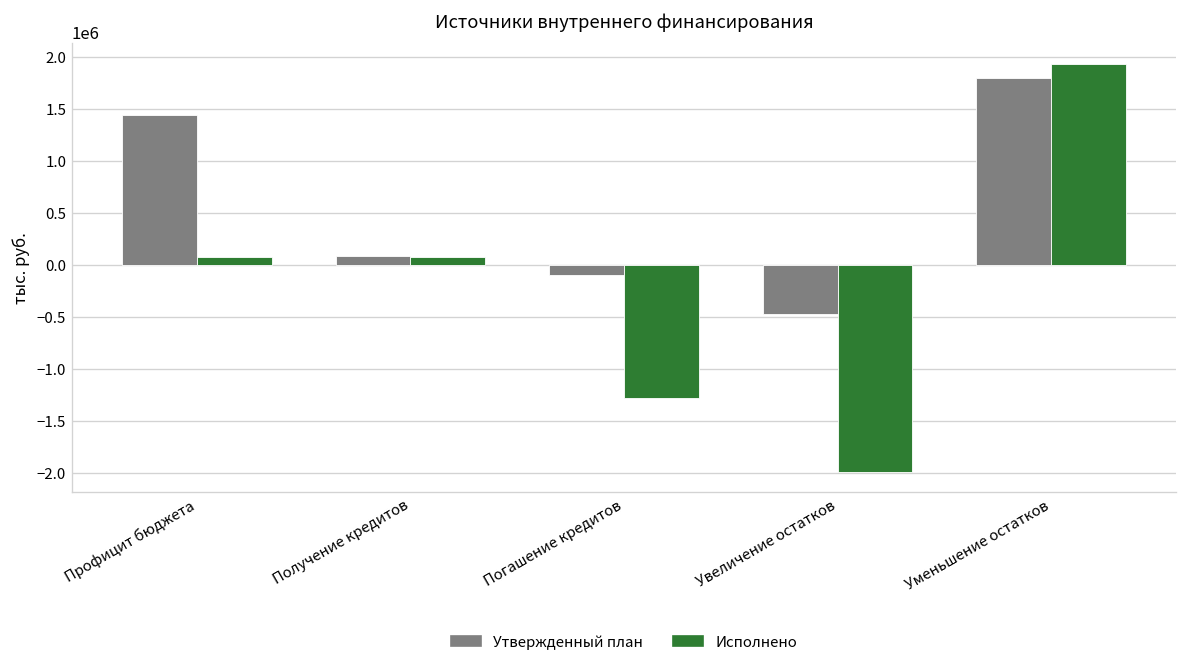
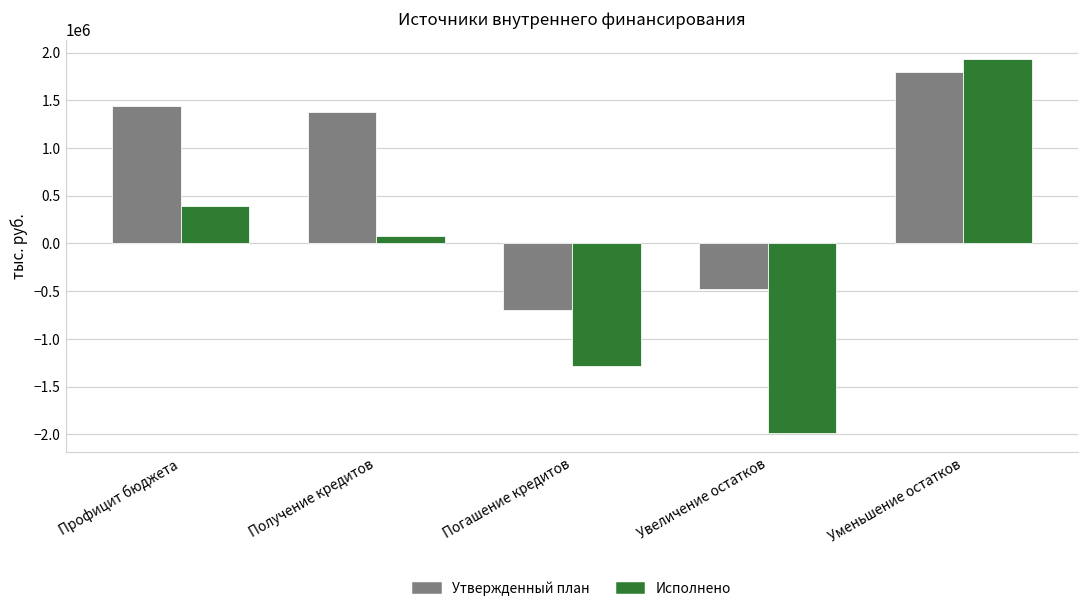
Исполнено, Профицит бюджета: 100000 -> 400000
Утвержденный план, Получение кредитов: 100000 -> 1400000
Утвержденный план, Погашение кредитов: -100000 -> -700000
